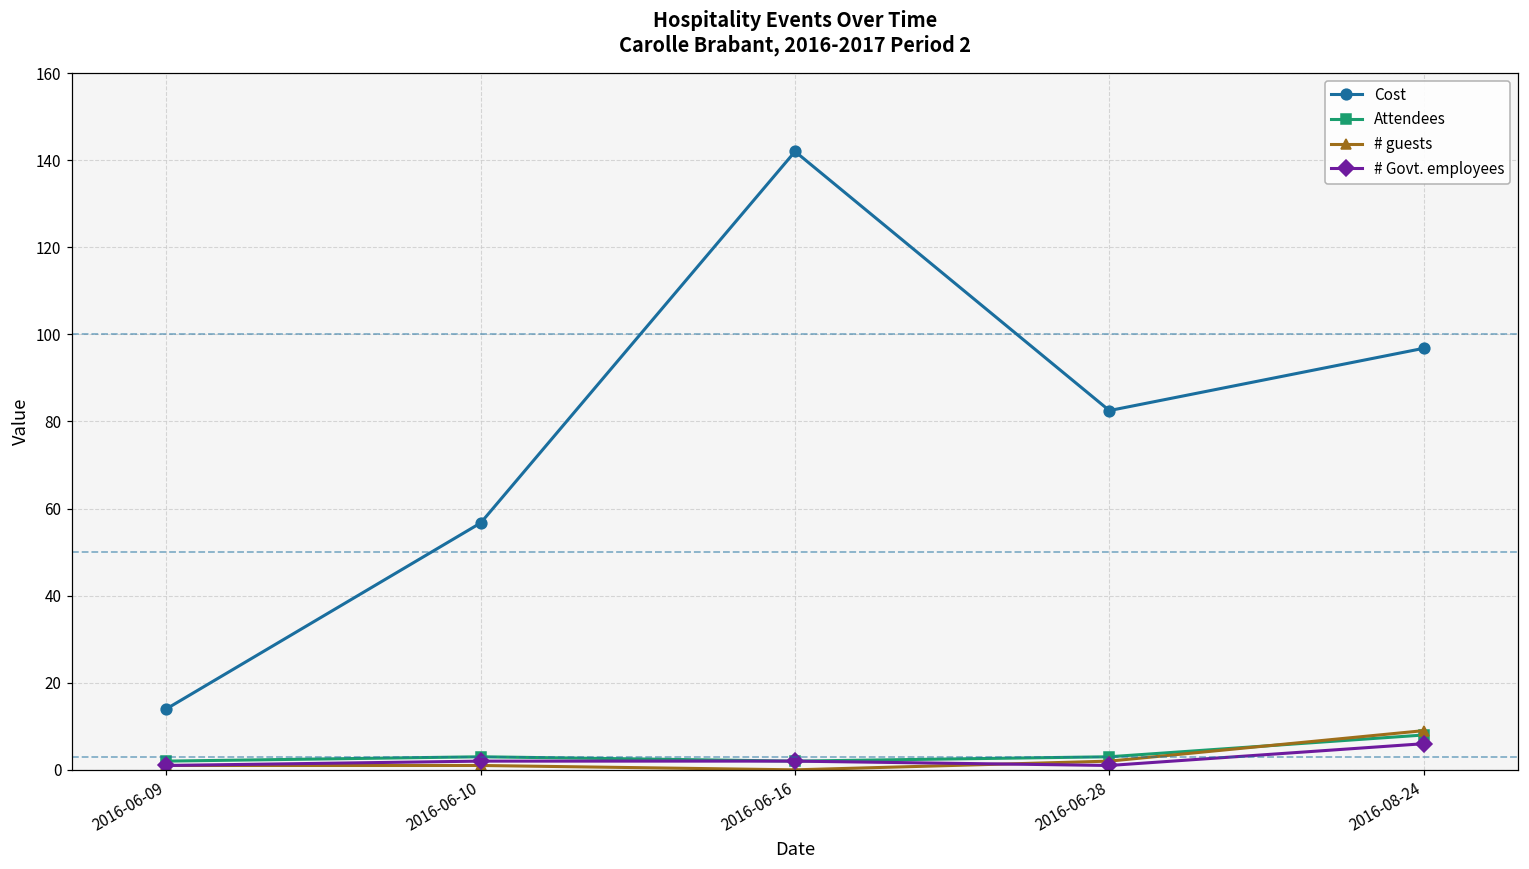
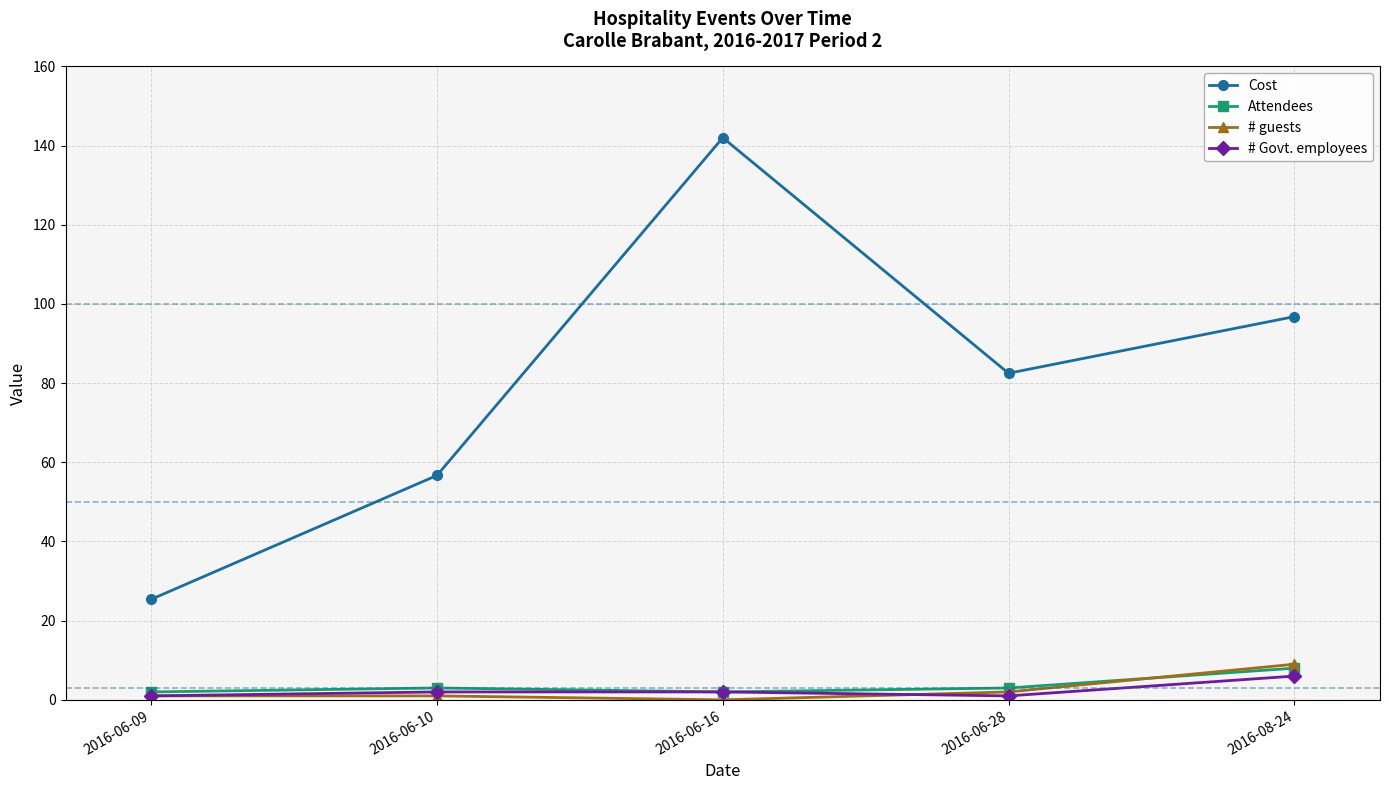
Cost, 2016-06-09: 14 -> 25
